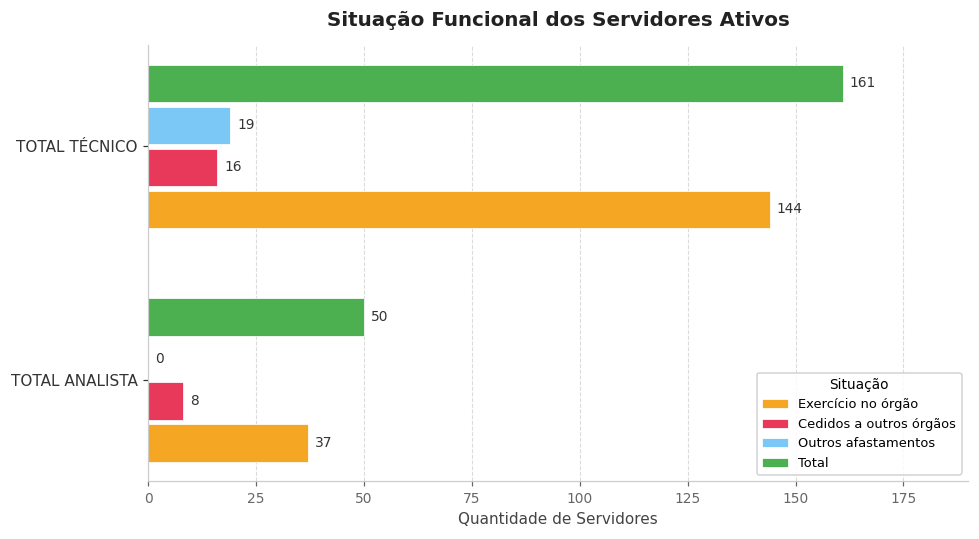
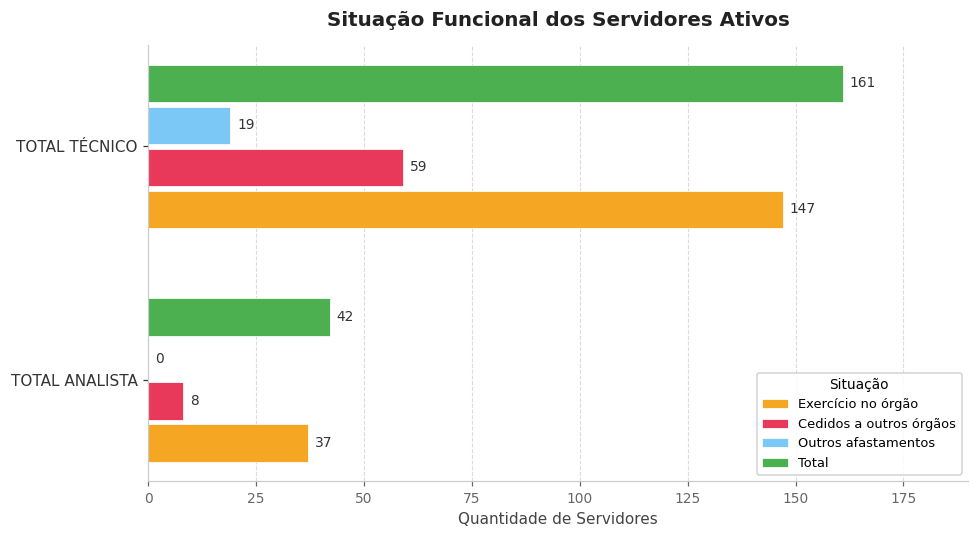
Cedidos a outros órgãos, TOTAL TÉCNICO: 16 -> 59
Exercício no órgão, TOTAL TÉCNICO: 144 -> 147
Total, TOTAL ANALISTA: 50 -> 42
